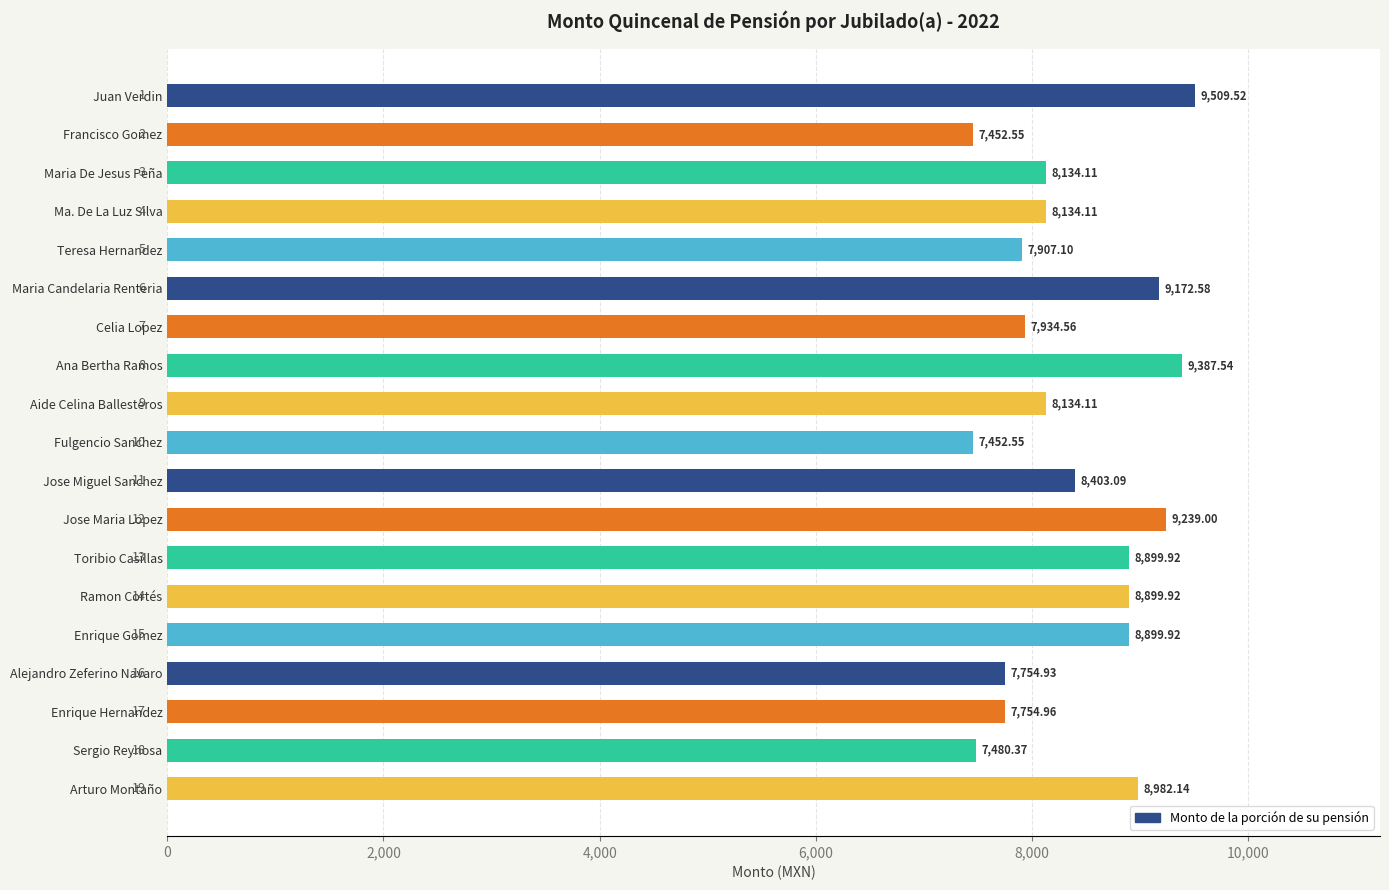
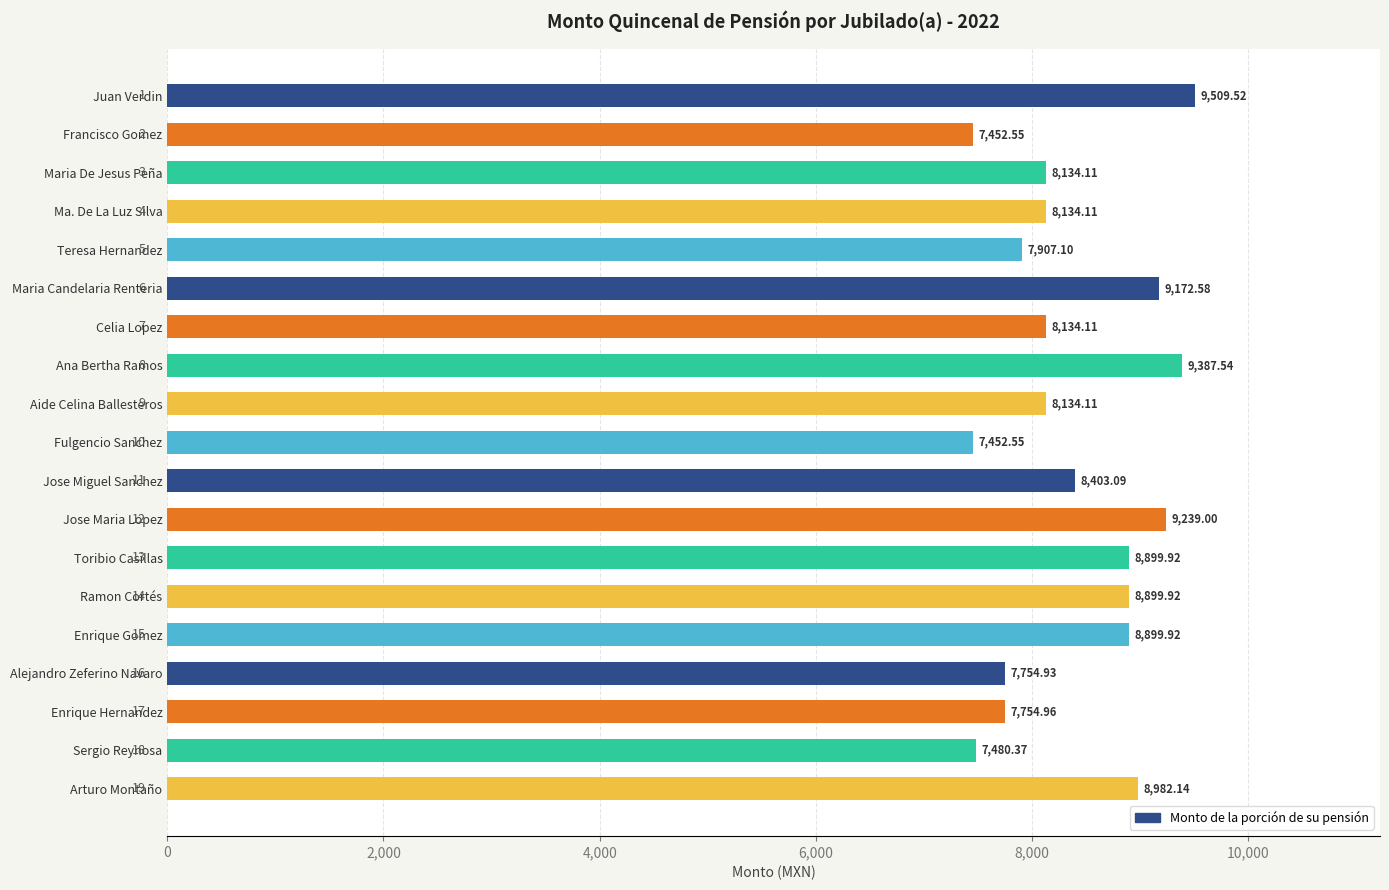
Celia Lopez: 7,934.56 -> 8,134.11
